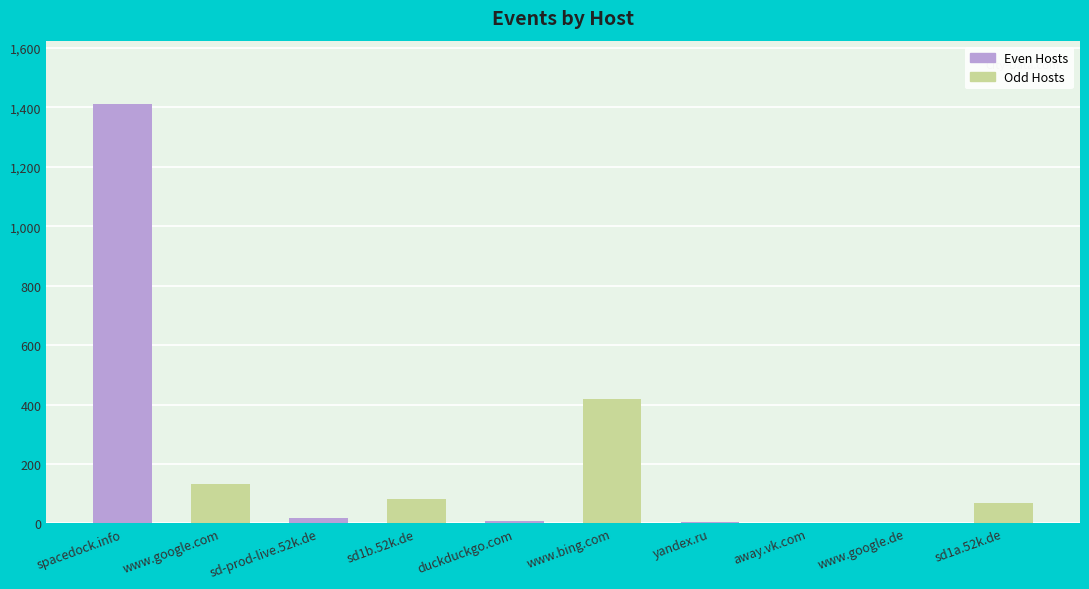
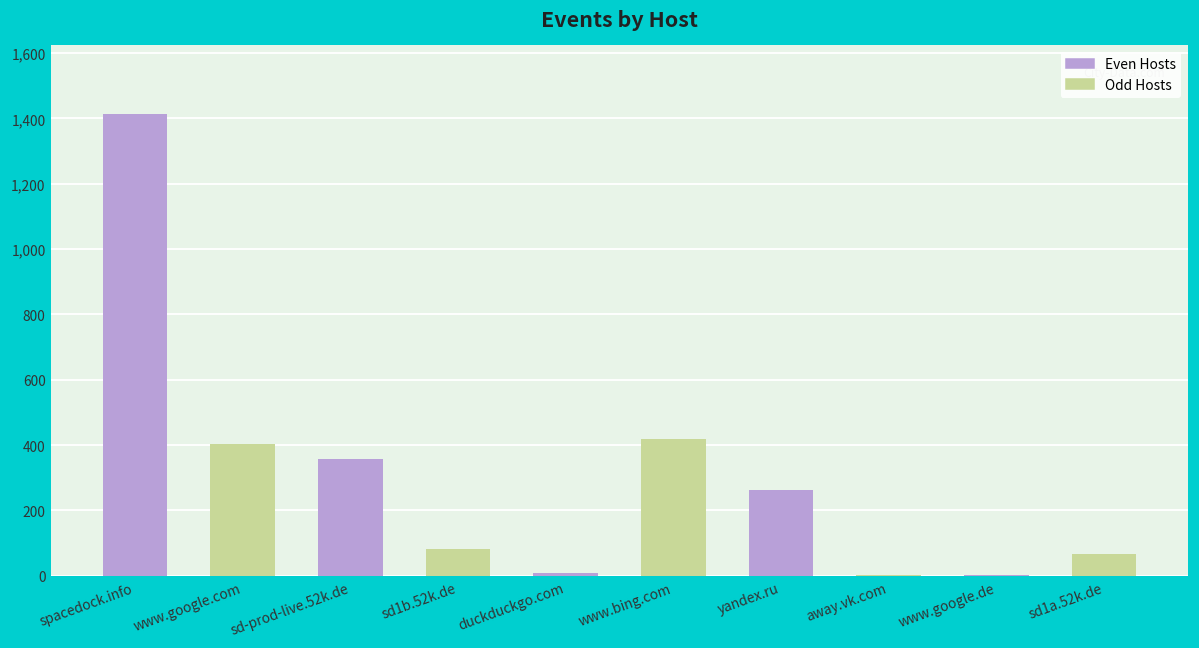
www.google.com: 130 -> 400
sd-prod-live.52k.de: 20 -> 360
yandex.ru: 10 -> 260
